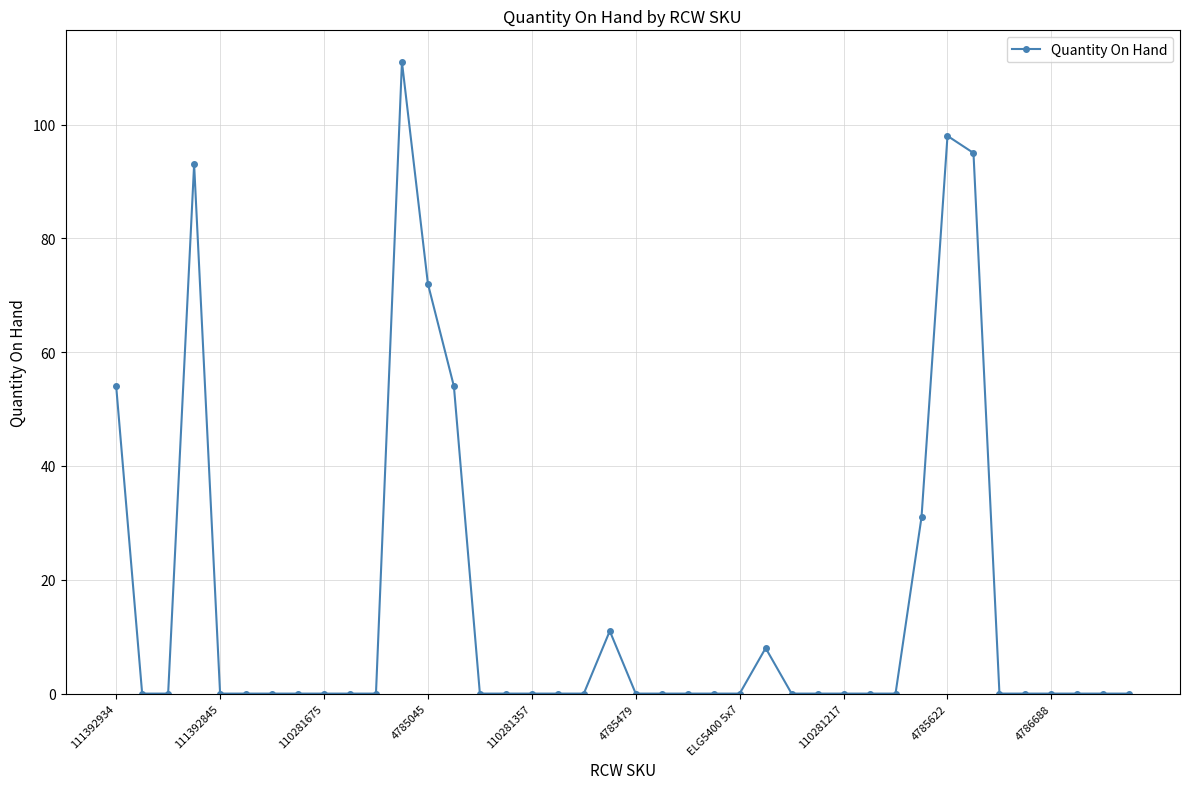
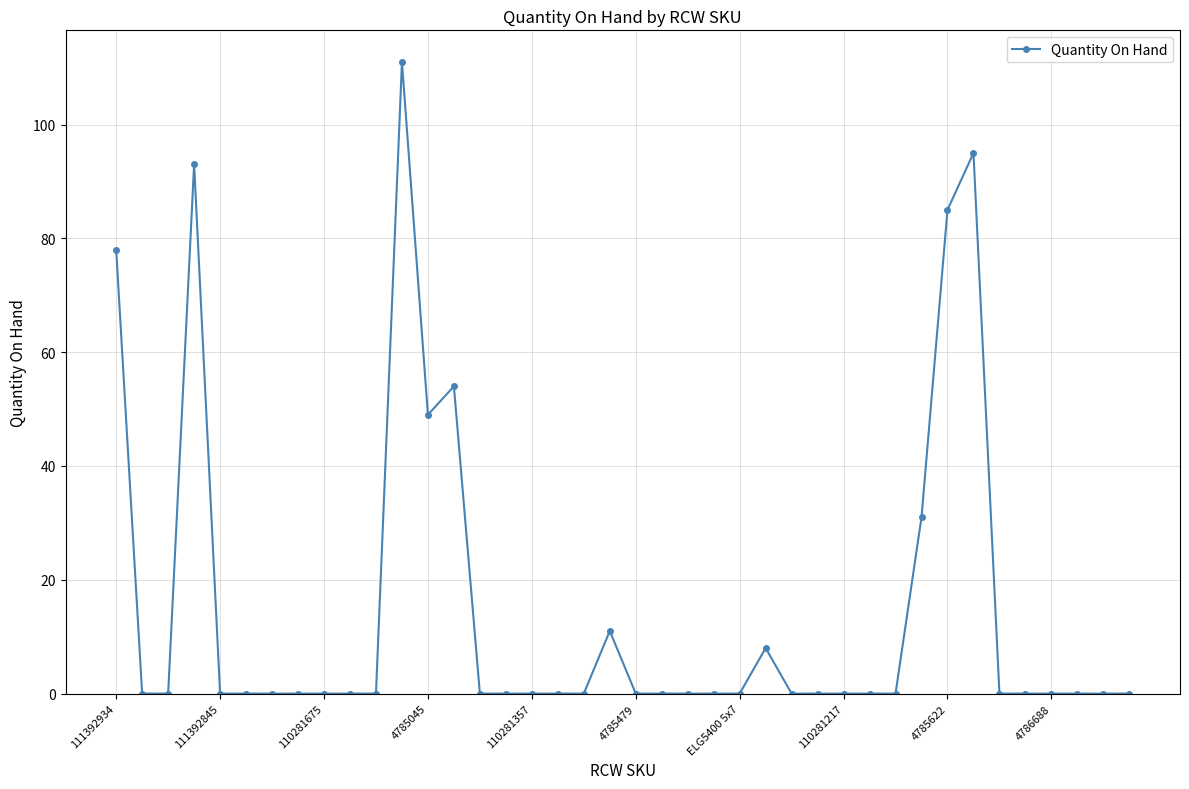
111392934: 54 -> 78
4785045: 72 -> 49
4785622: 98 -> 85
